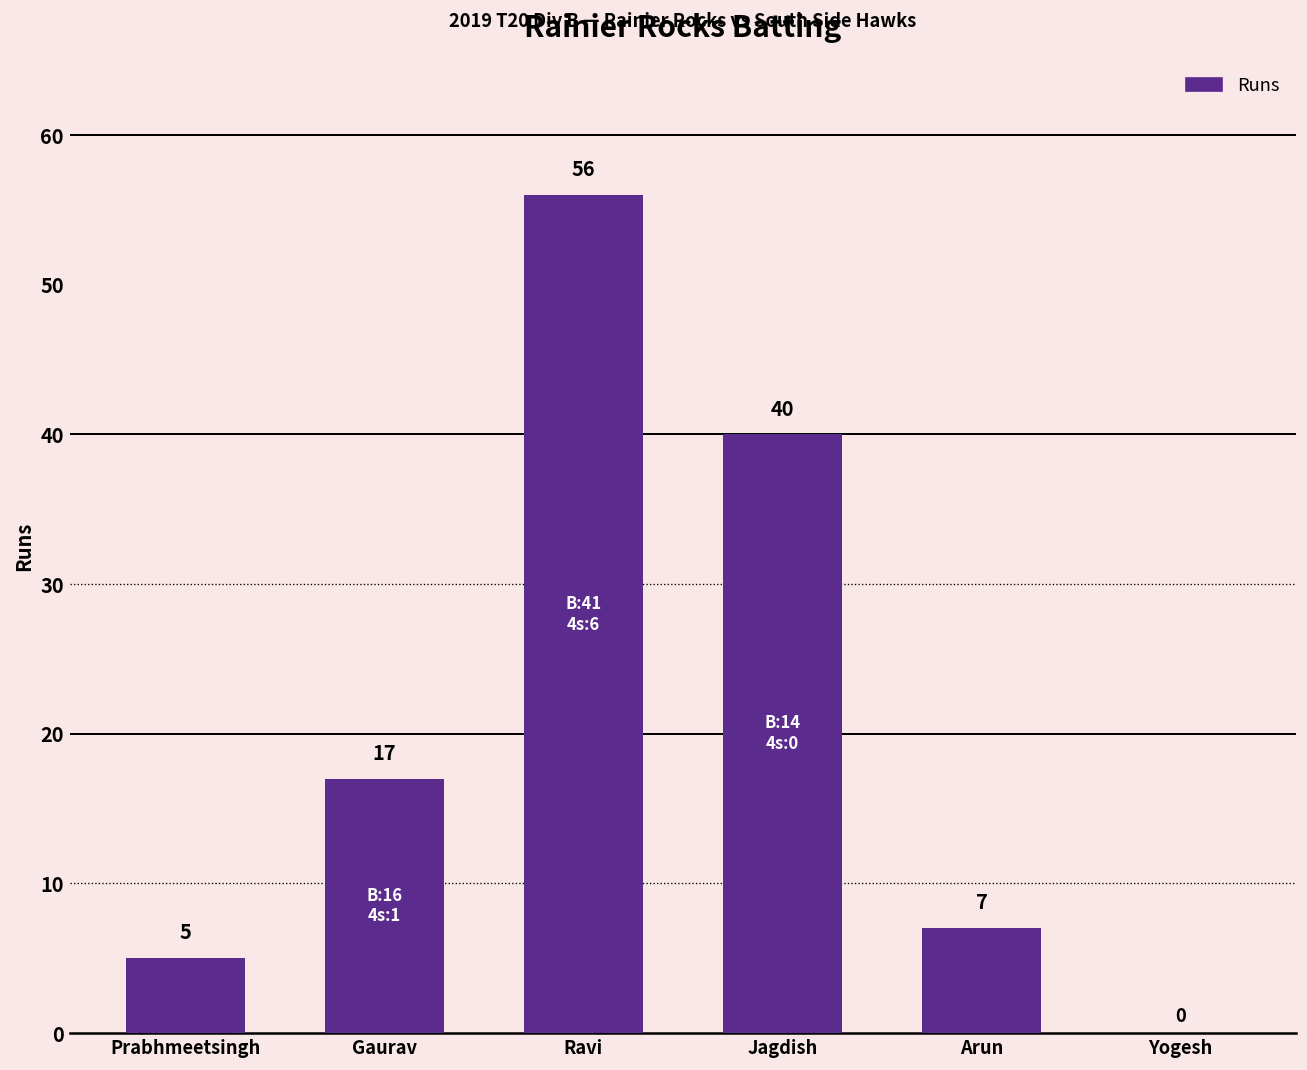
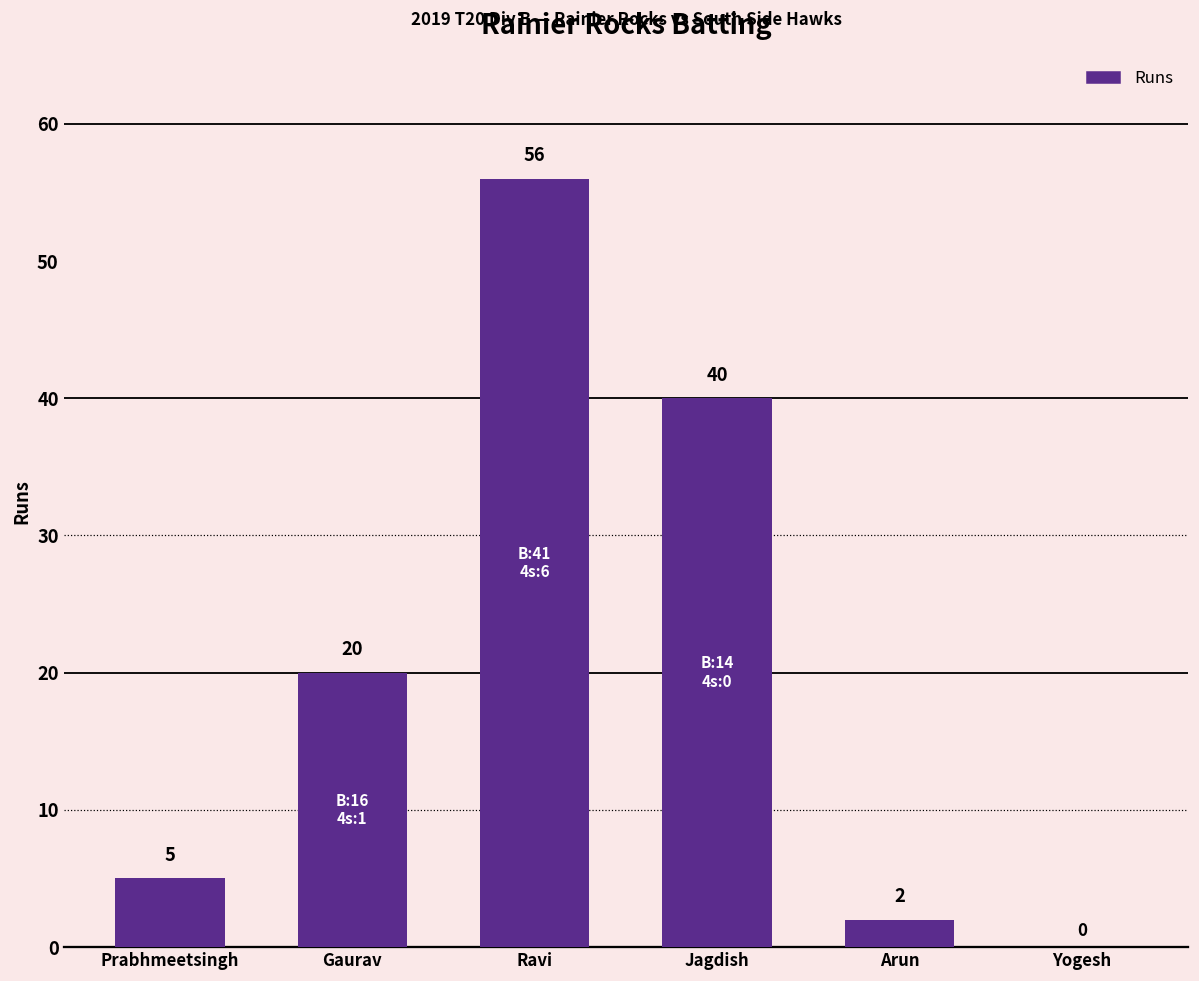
Gaurav: 17 -> 20
Arun: 7 -> 2
